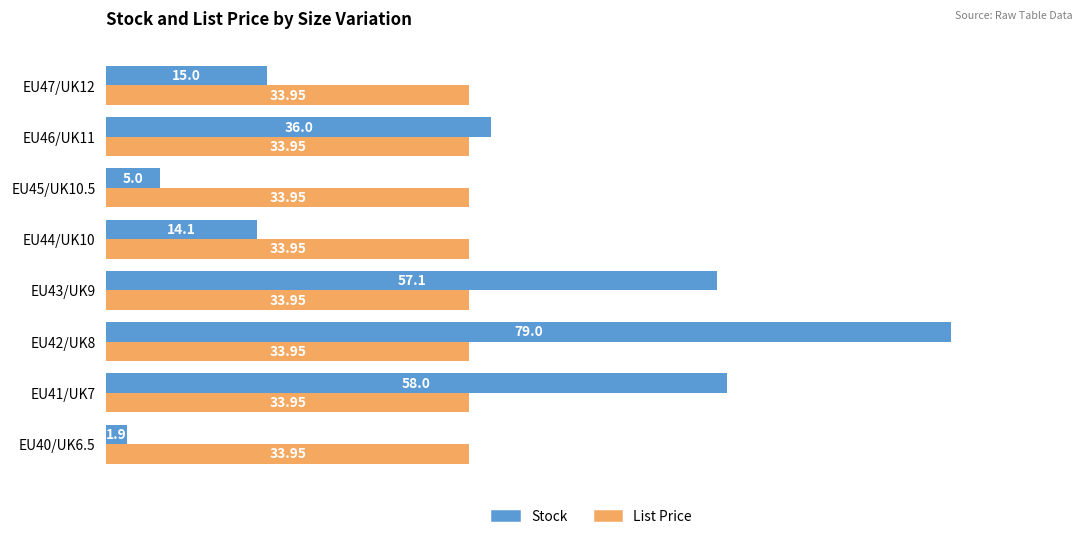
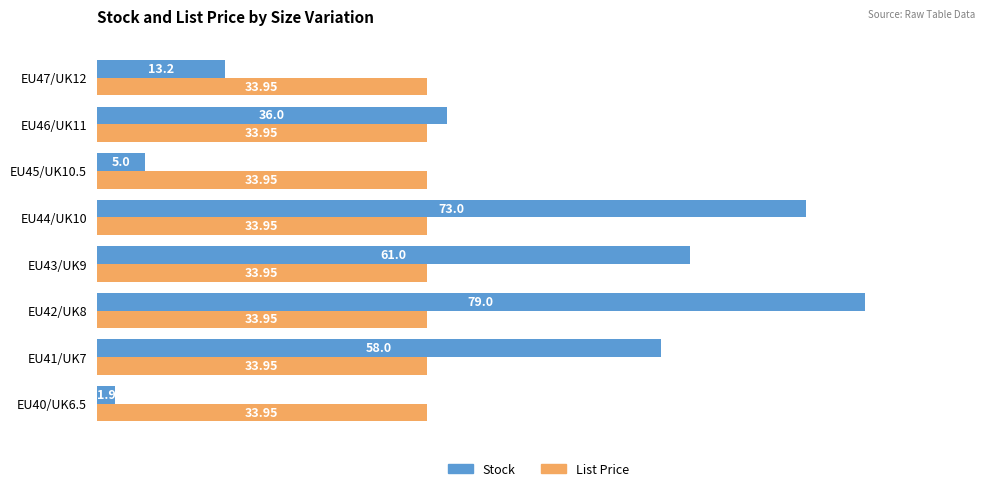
Stock, EU47/UK12: 15.0 -> 13.2
Stock, EU44/UK10: 14.1 -> 73.0
Stock, EU43/UK9: 57.1 -> 61.0
